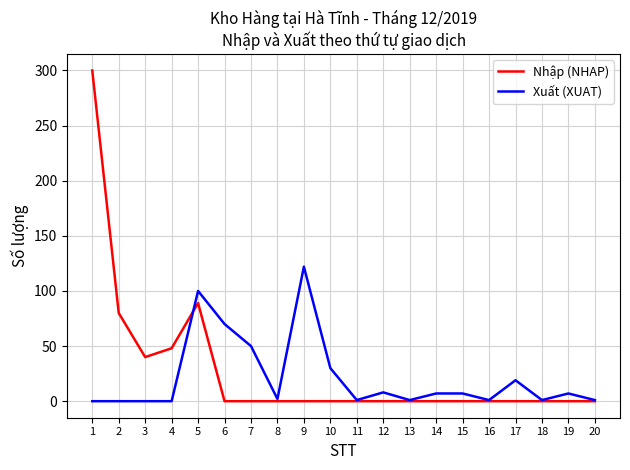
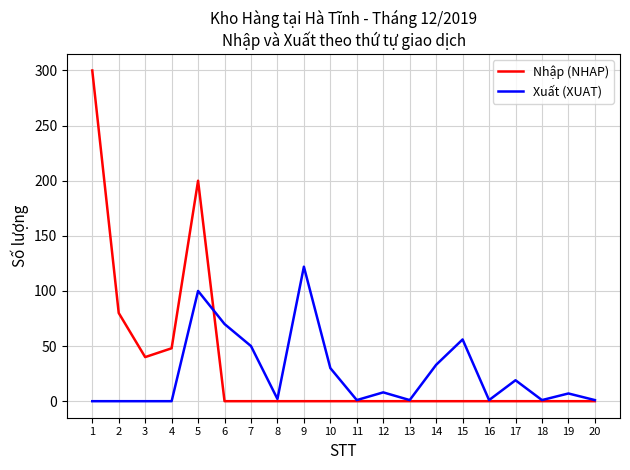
Nhập (NHAP), 5: 89 -> 200
Xuất (XUAT), 14: 7 -> 33
Xuất (XUAT), 15: 7 -> 56
